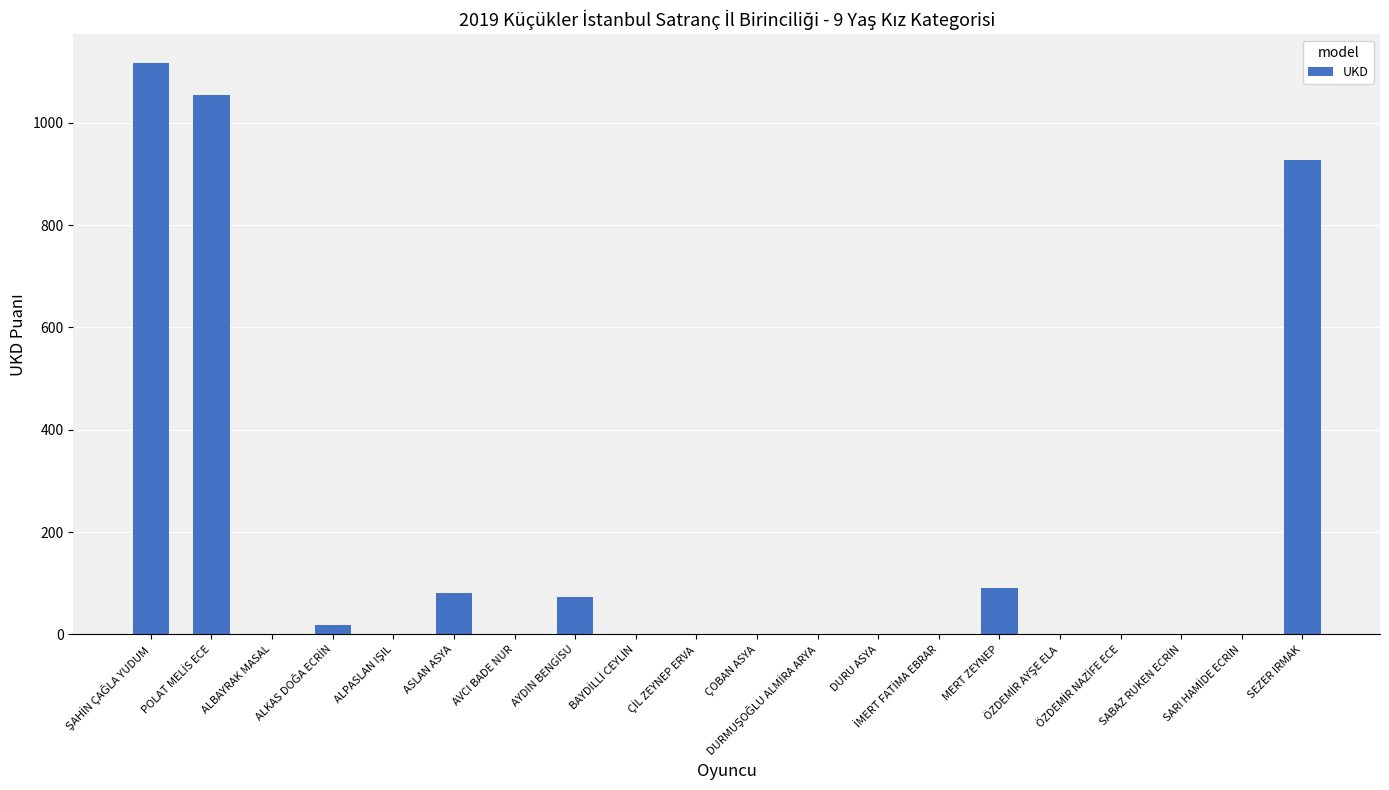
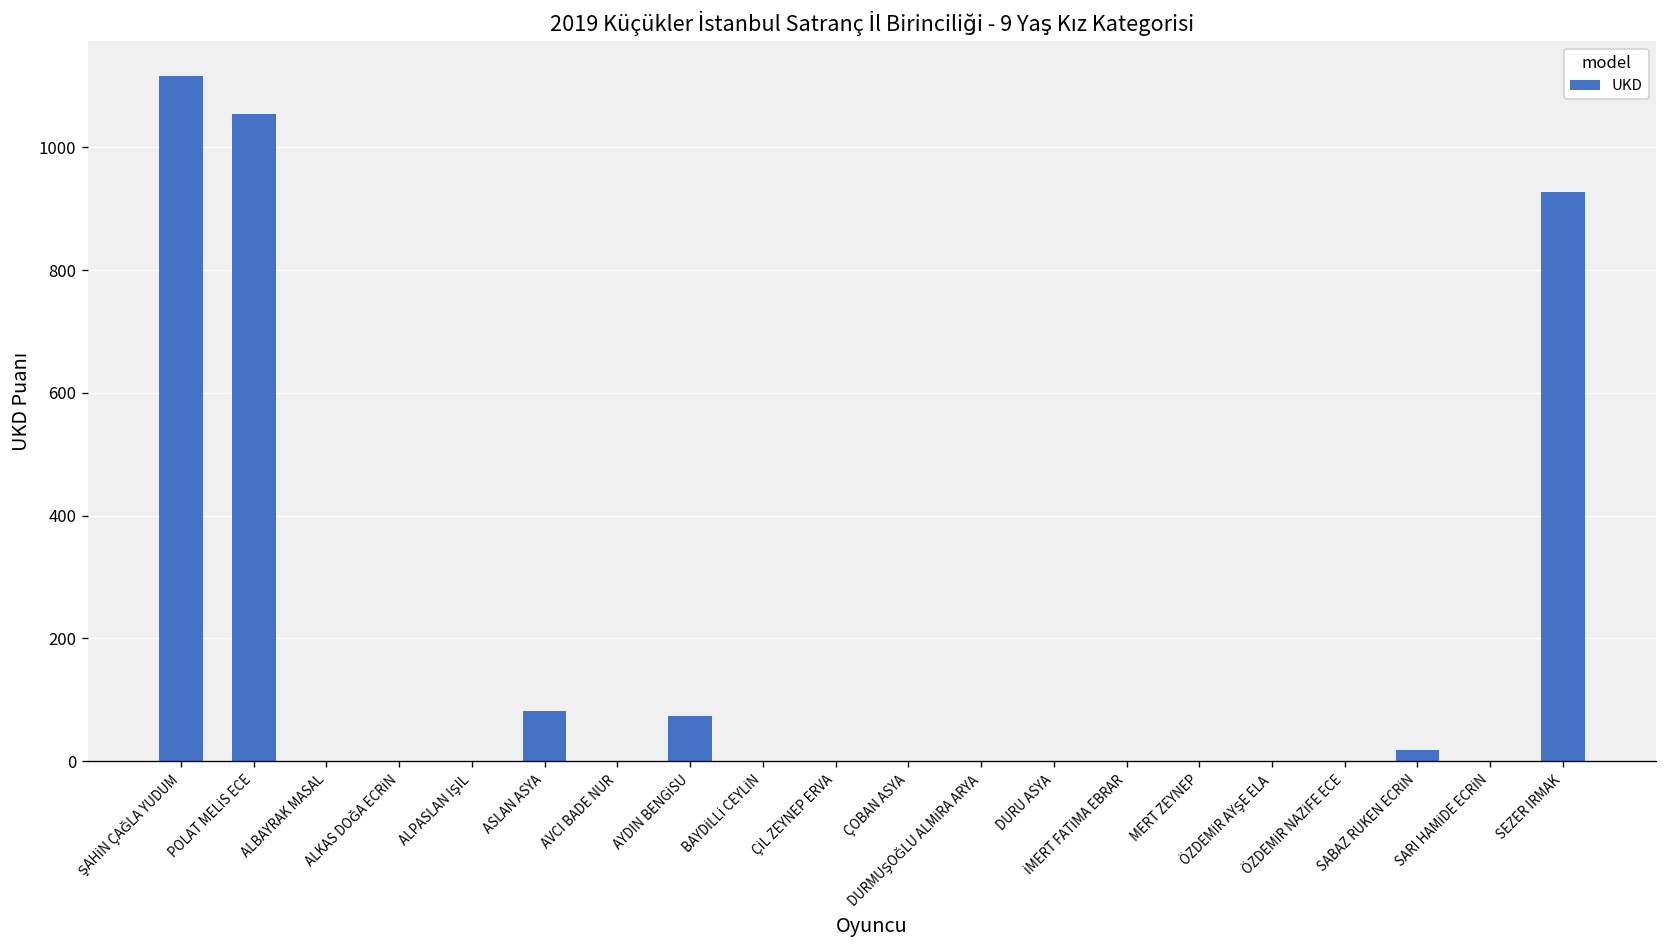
ALKAS DOĞA ECRİN: 20 -> 0
MERT ZEYNEP: 90 -> 0
SABAZ RUKEN ECRİN: 0 -> 20
